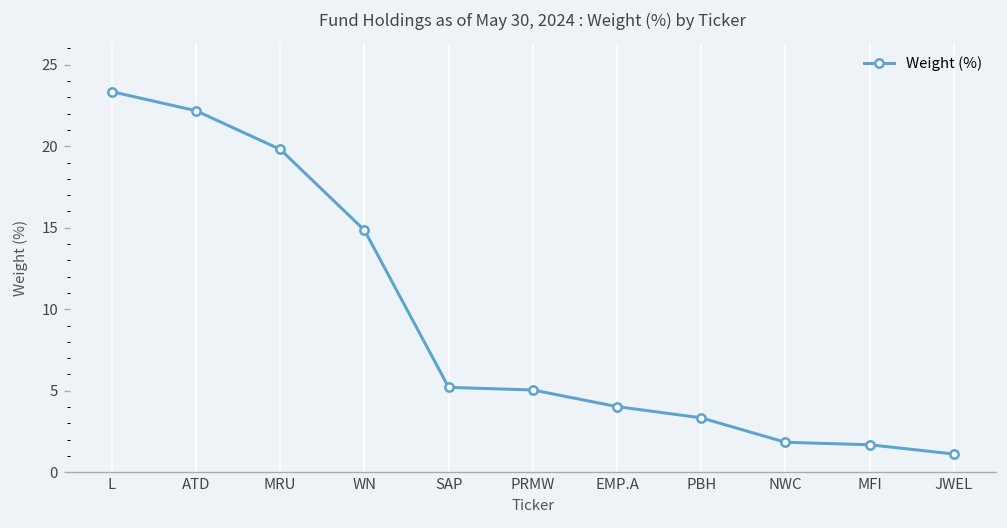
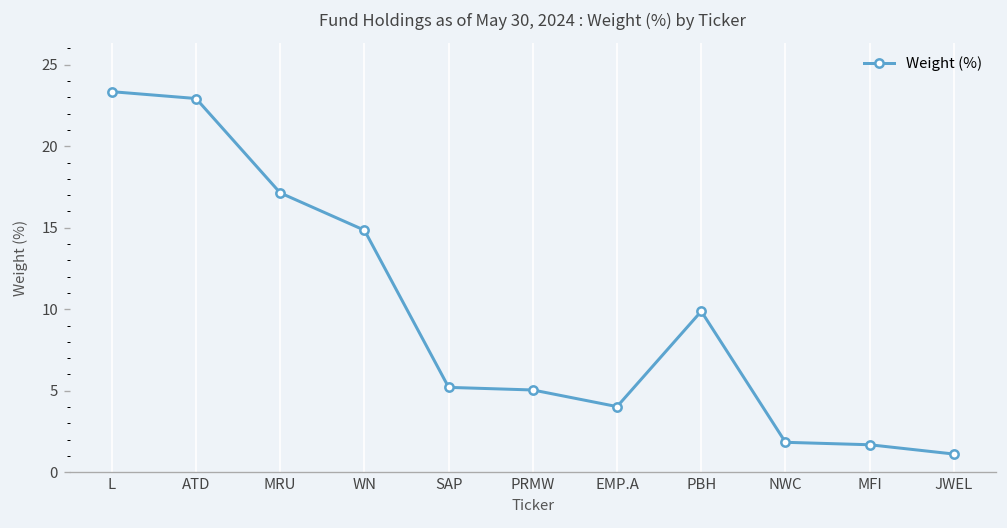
ATD: 22.2 -> 22.9
MRU: 19.8 -> 17.1
PBH: 3.3 -> 9.9
